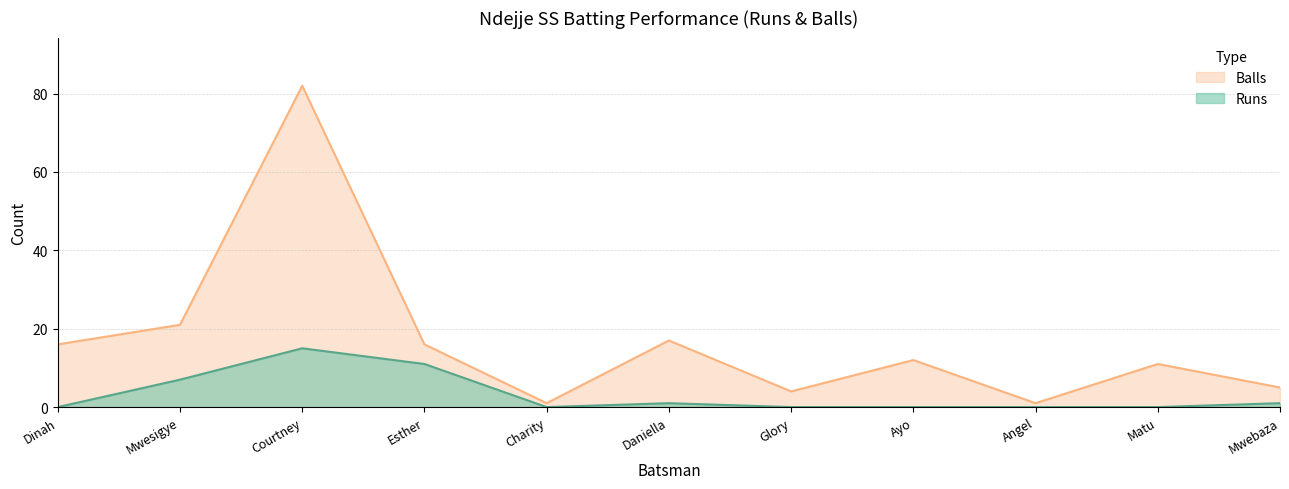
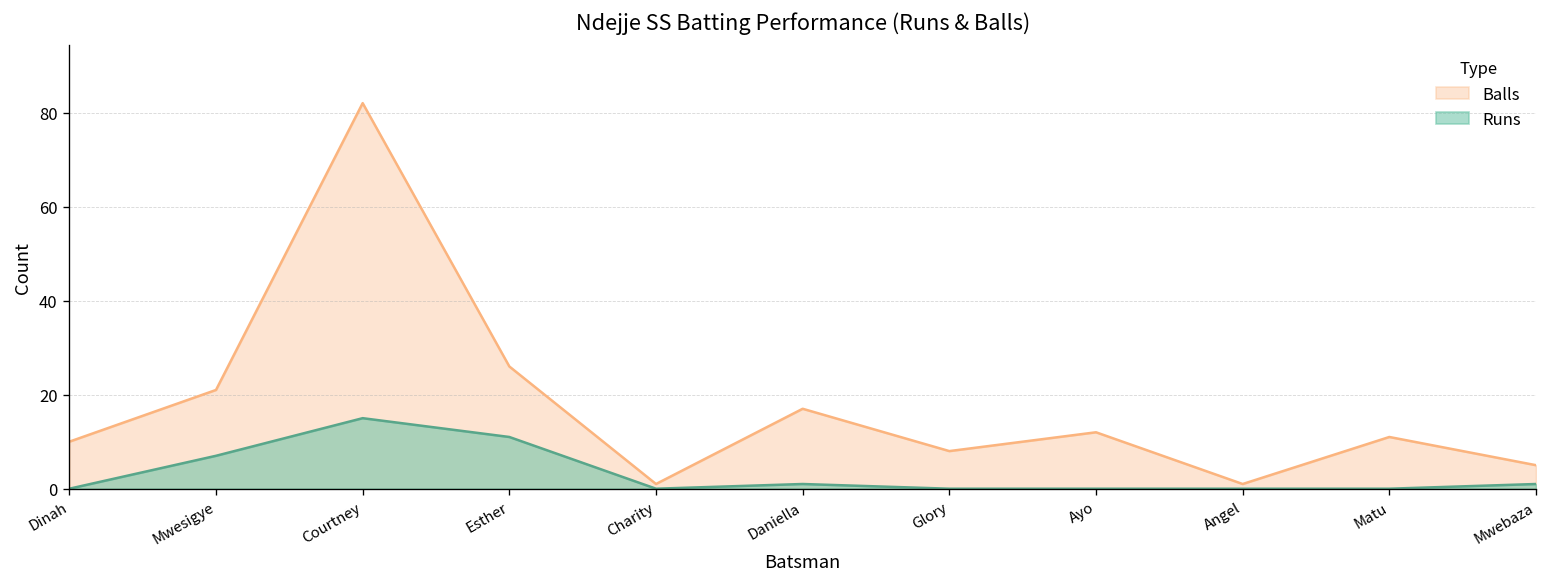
Balls, Dinah: 16 -> 10
Balls, Esther: 16 -> 26
Balls, Glory: 4 -> 8
